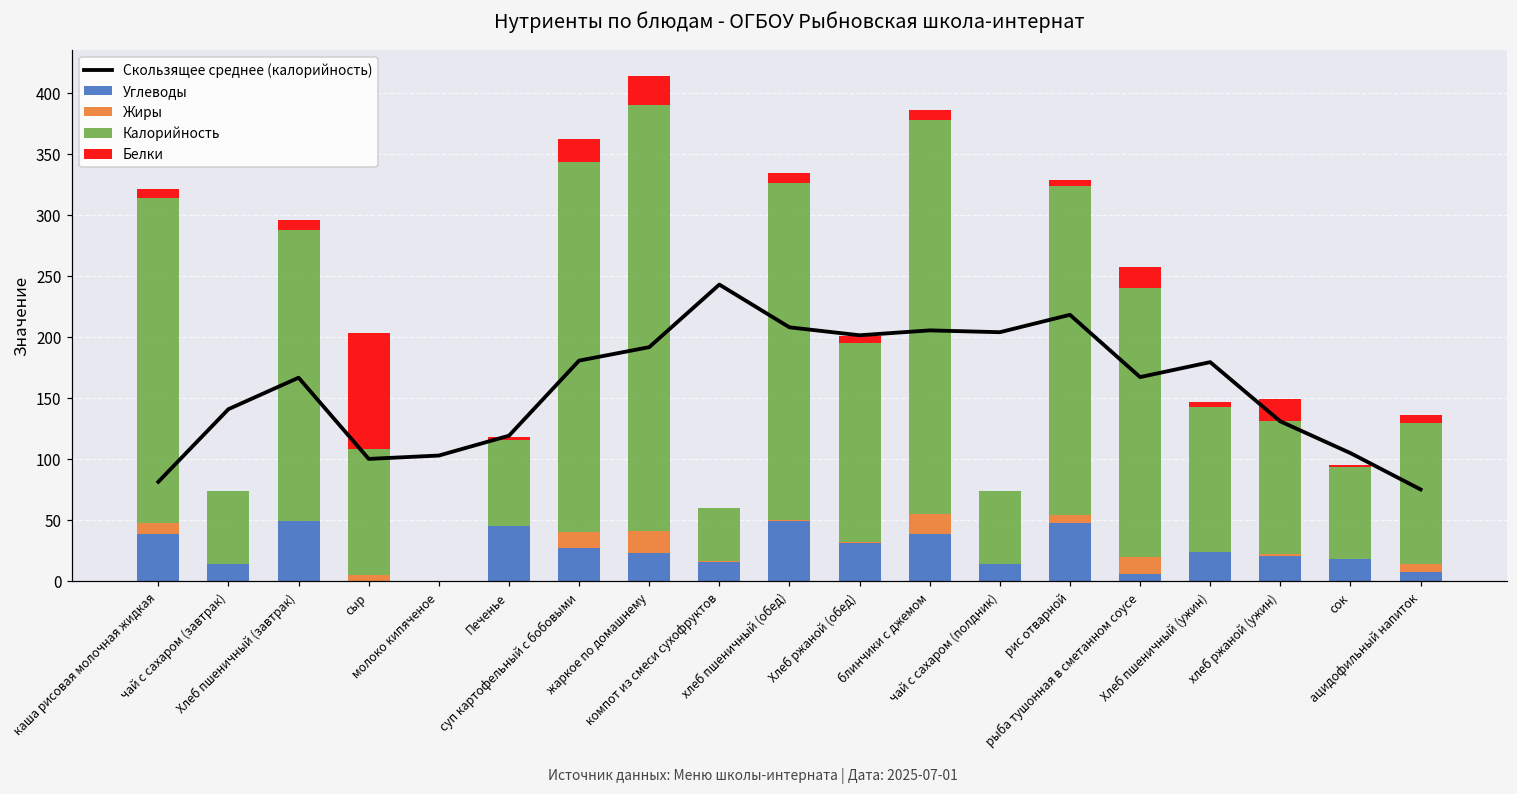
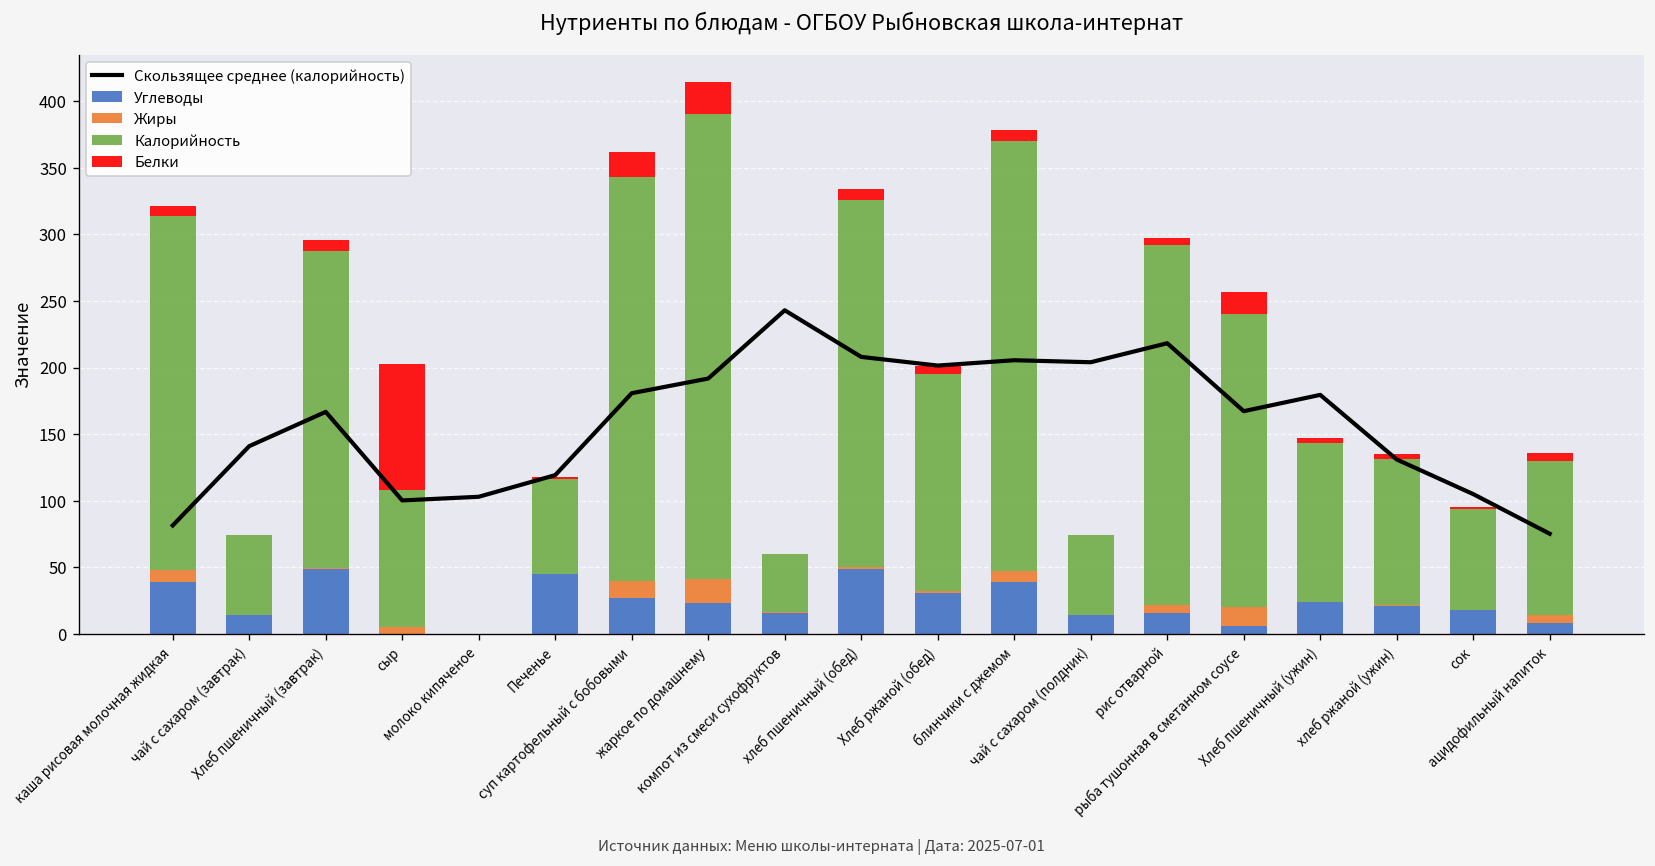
Жиры, блинчики с джемом: 16 -> 8
Углеводы, рис отварной: 48 -> 16
Белки, хлеб ржаной (ужин): 18 -> 4
